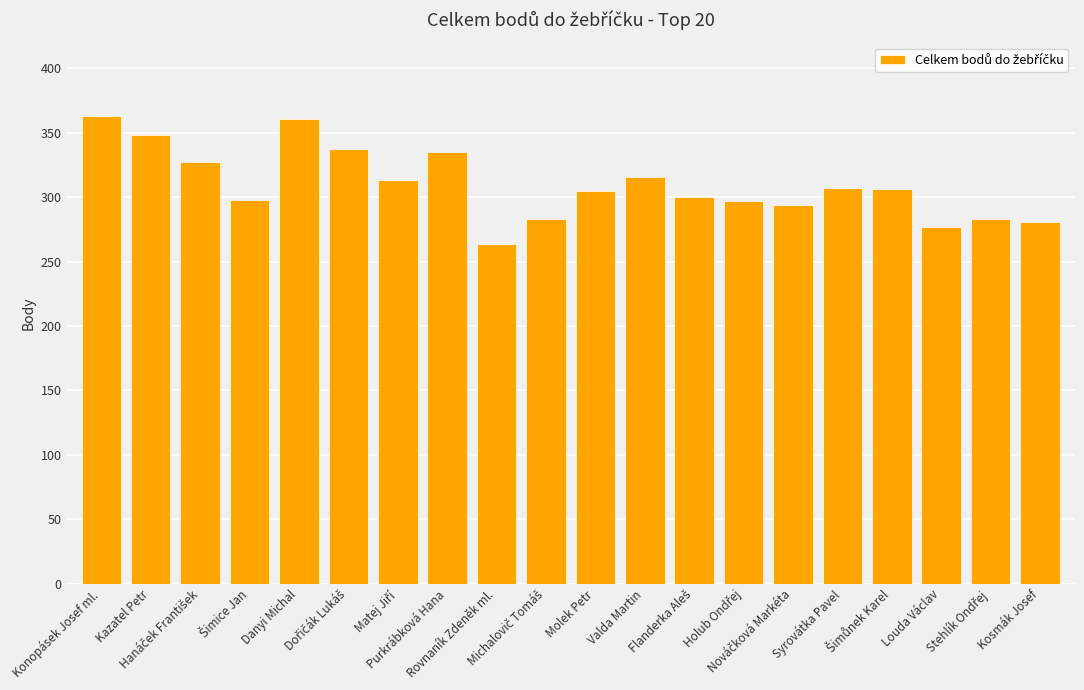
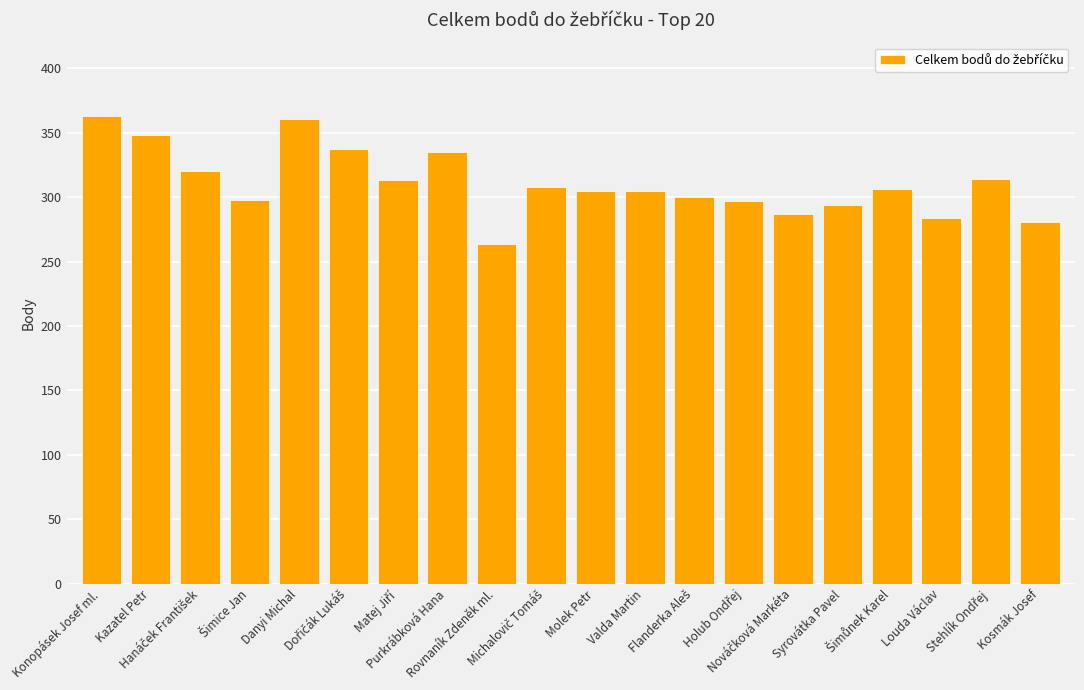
Hanáček František: 327 -> 320
Michalovič Tomáš: 283 -> 308
Valda Martin: 316 -> 305
Nováčková Markéta: 294 -> 287
Syrovátka Pavel: 307 -> 294
Louda Václav: 277 -> 284
Stehlík Ondřej: 283 -> 314
